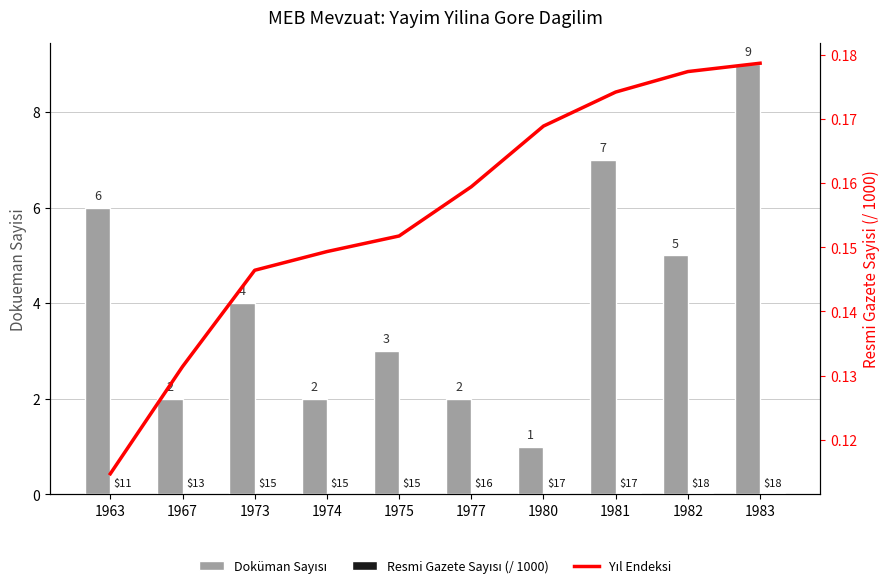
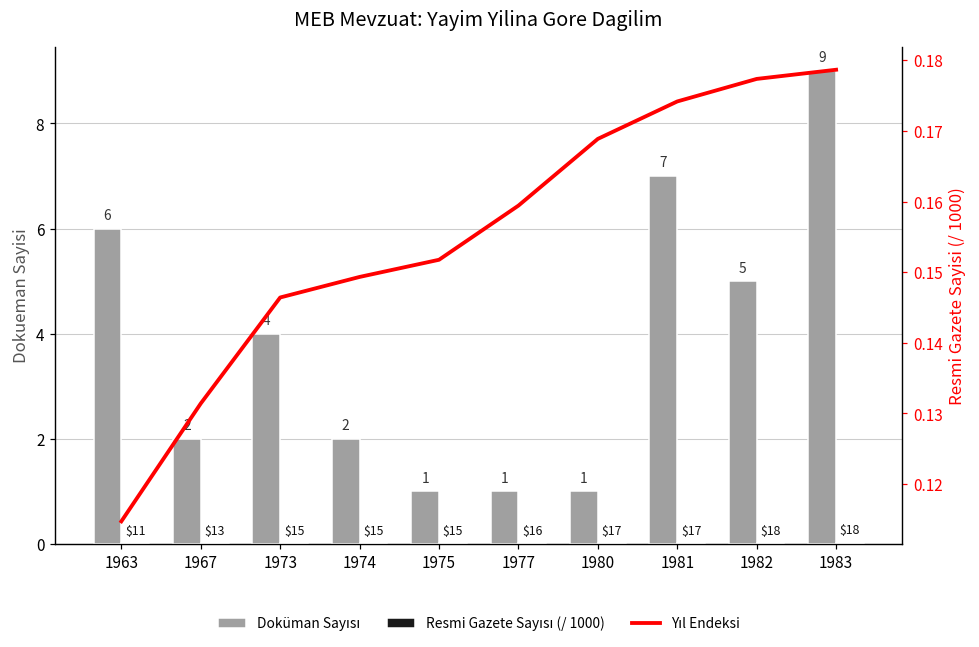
Doküman Sayısı, 1975: 3 -> 1
Doküman Sayısı, 1977: 2 -> 1
